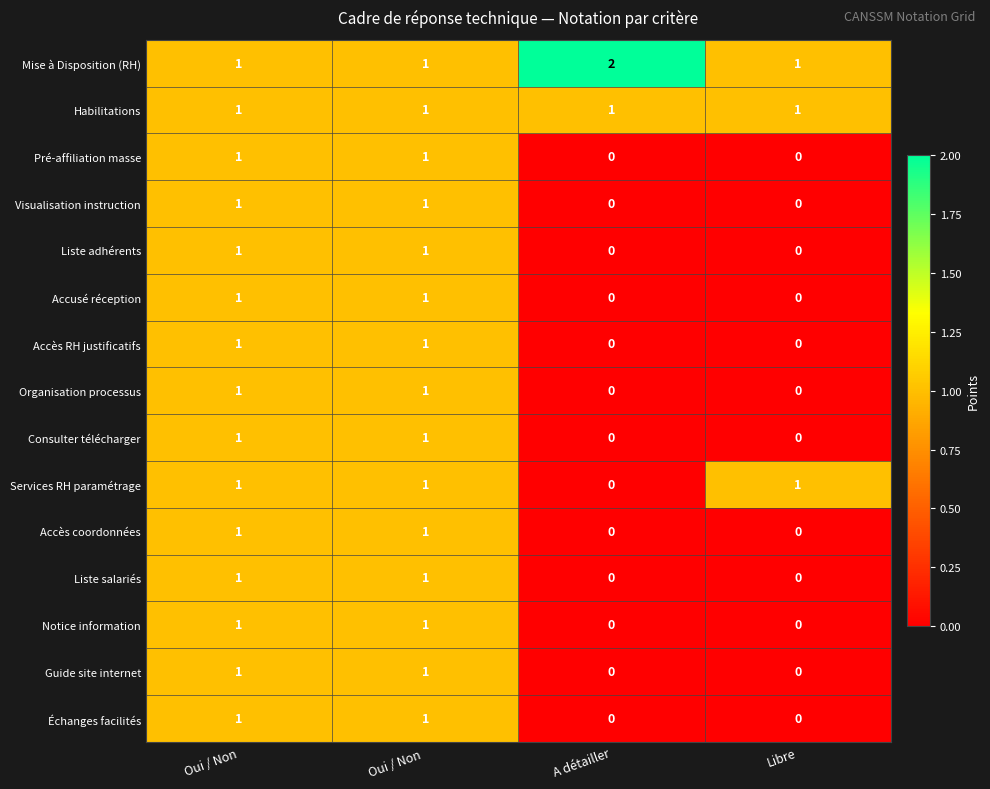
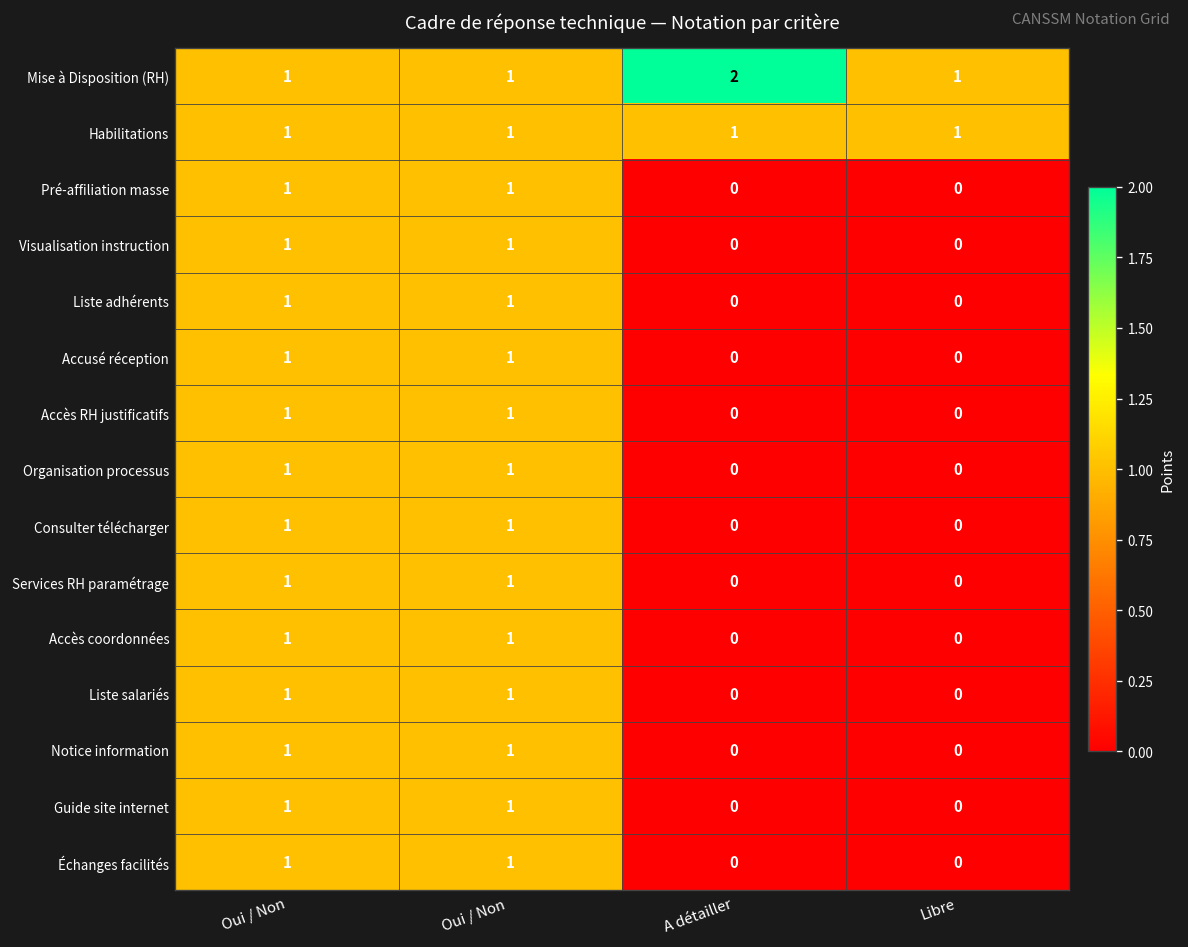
Services RH paramétrage, Libre: 1 -> 0
